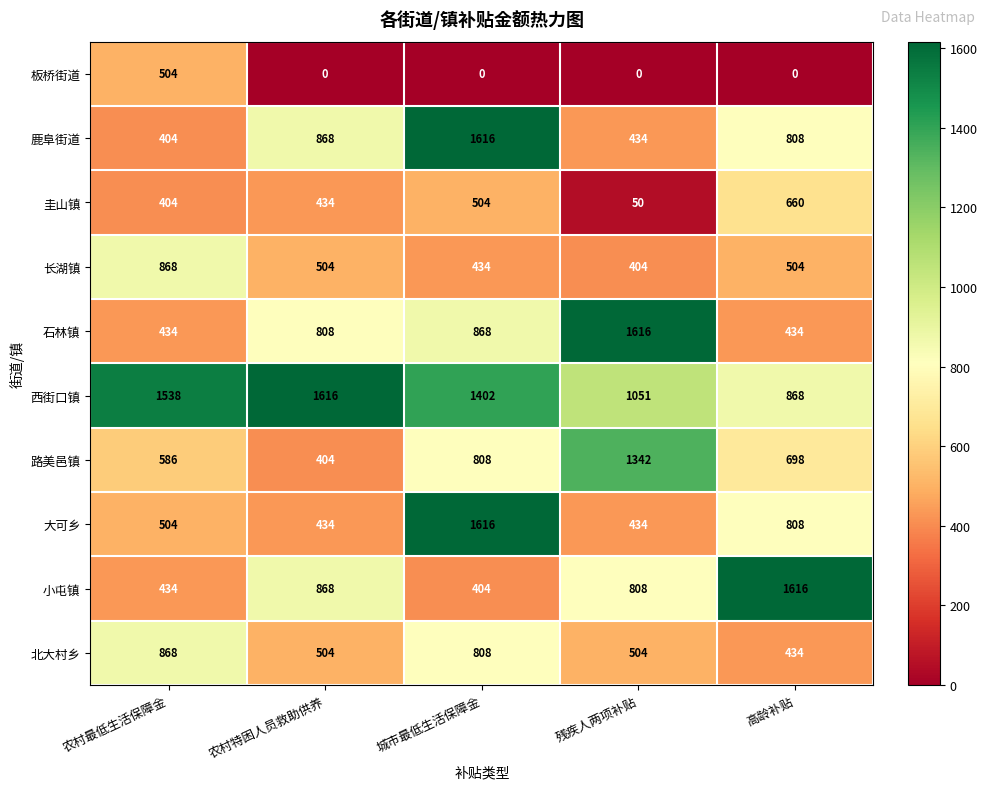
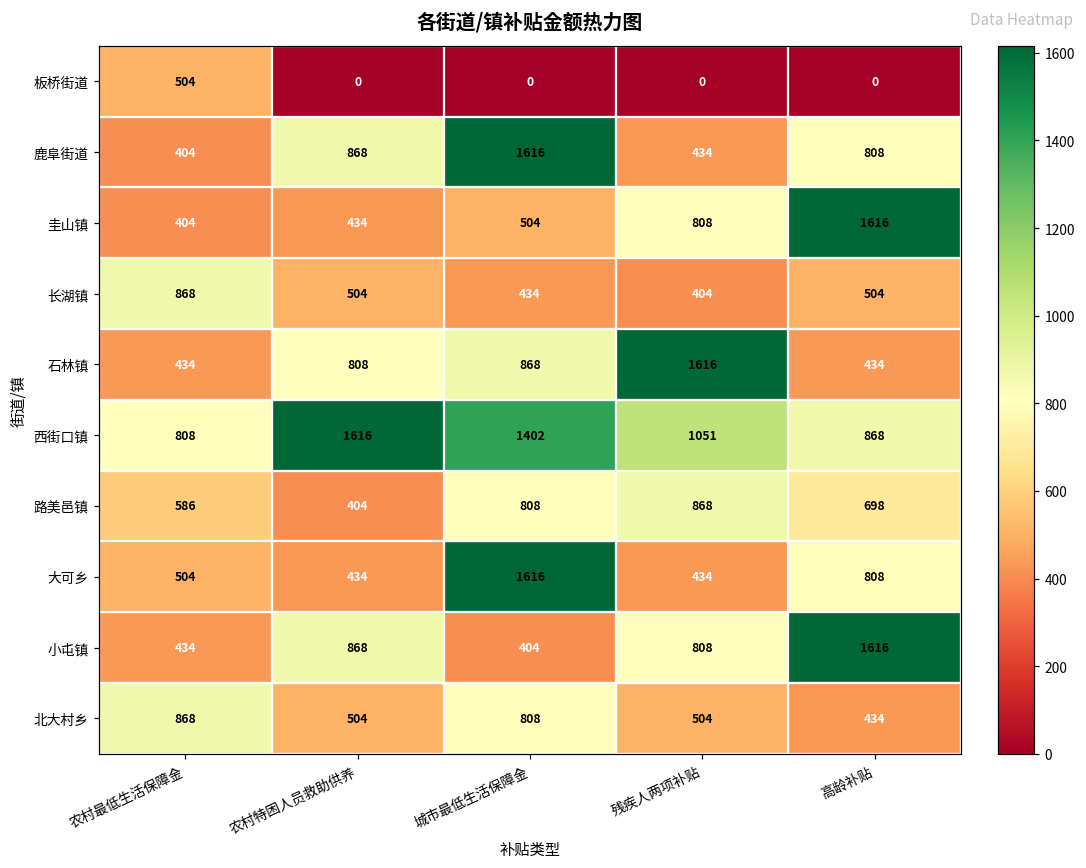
圭山镇, 残疾人两项补贴: 50 -> 808
圭山镇, 高龄补贴: 660 -> 1616
西街口镇, 农村最低生活保障金: 1538 -> 808
路美邑镇, 残疾人两项补贴: 1342 -> 868
